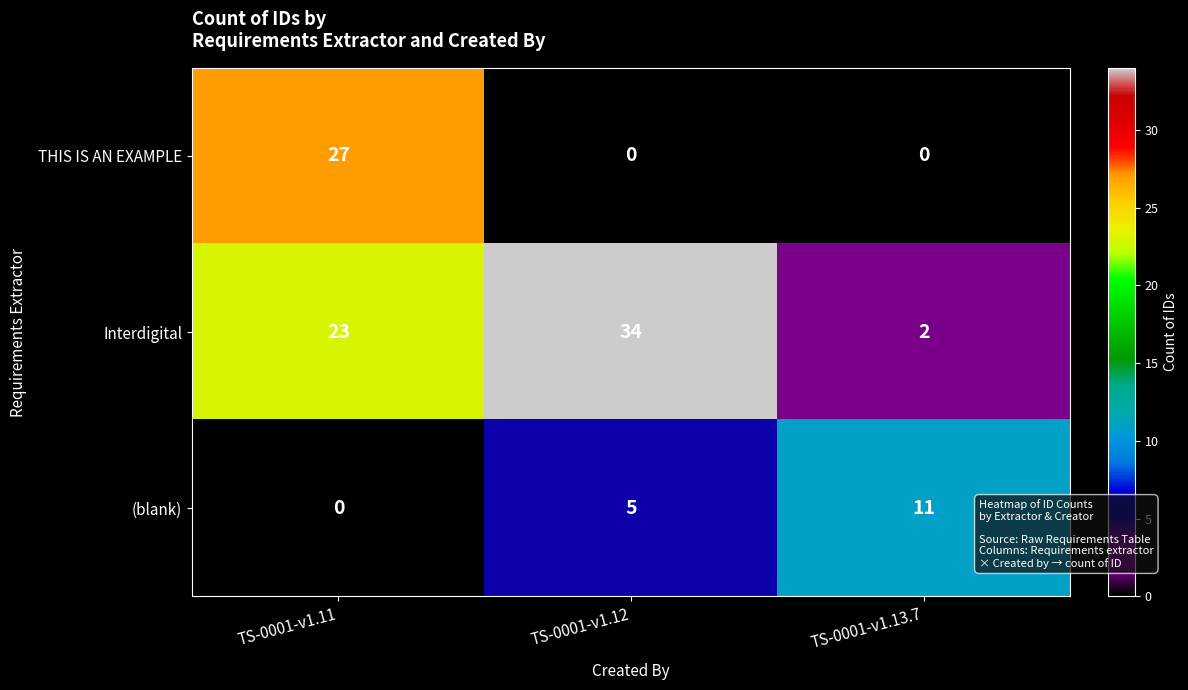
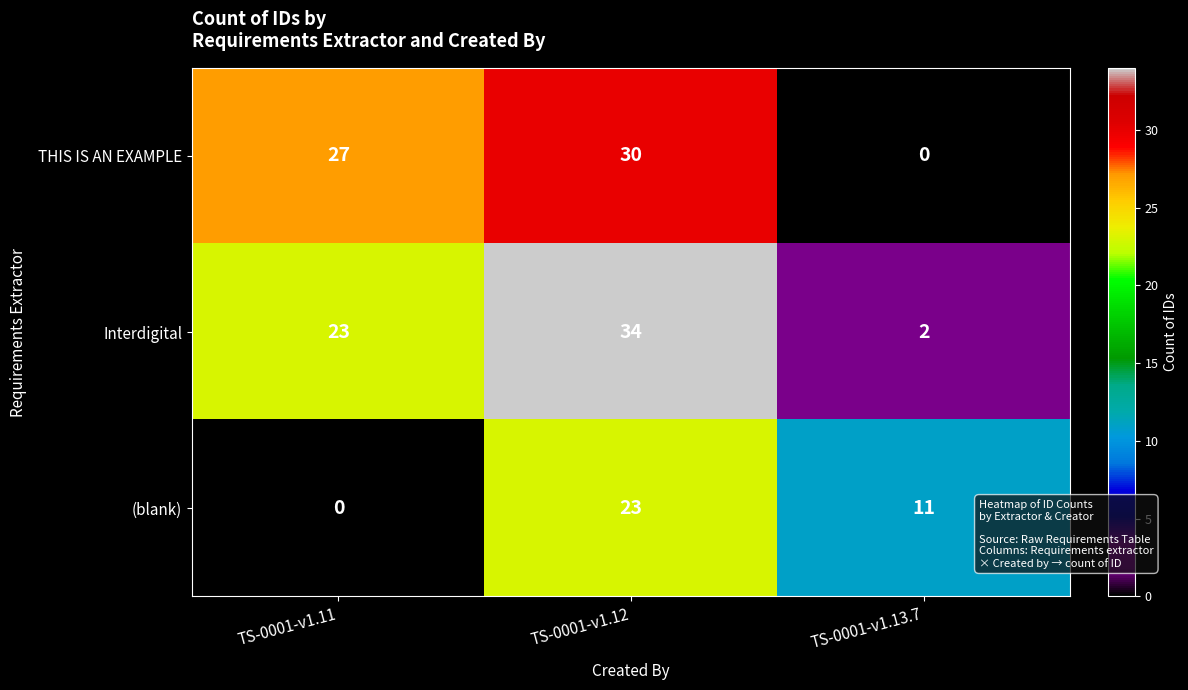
THIS IS AN EXAMPLE, TS-0001-v1.12: 0 -> 30
(blank), TS-0001-v1.12: 5 -> 23
